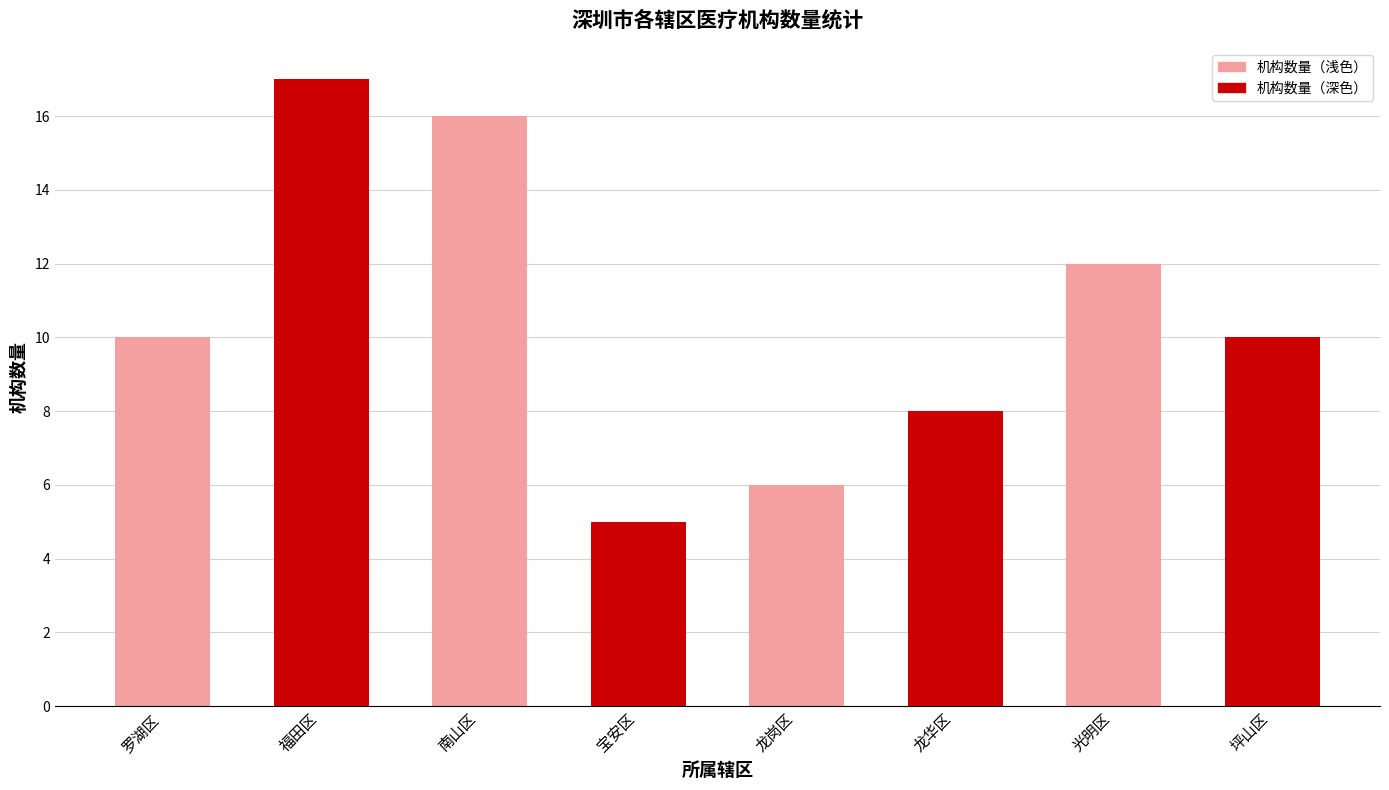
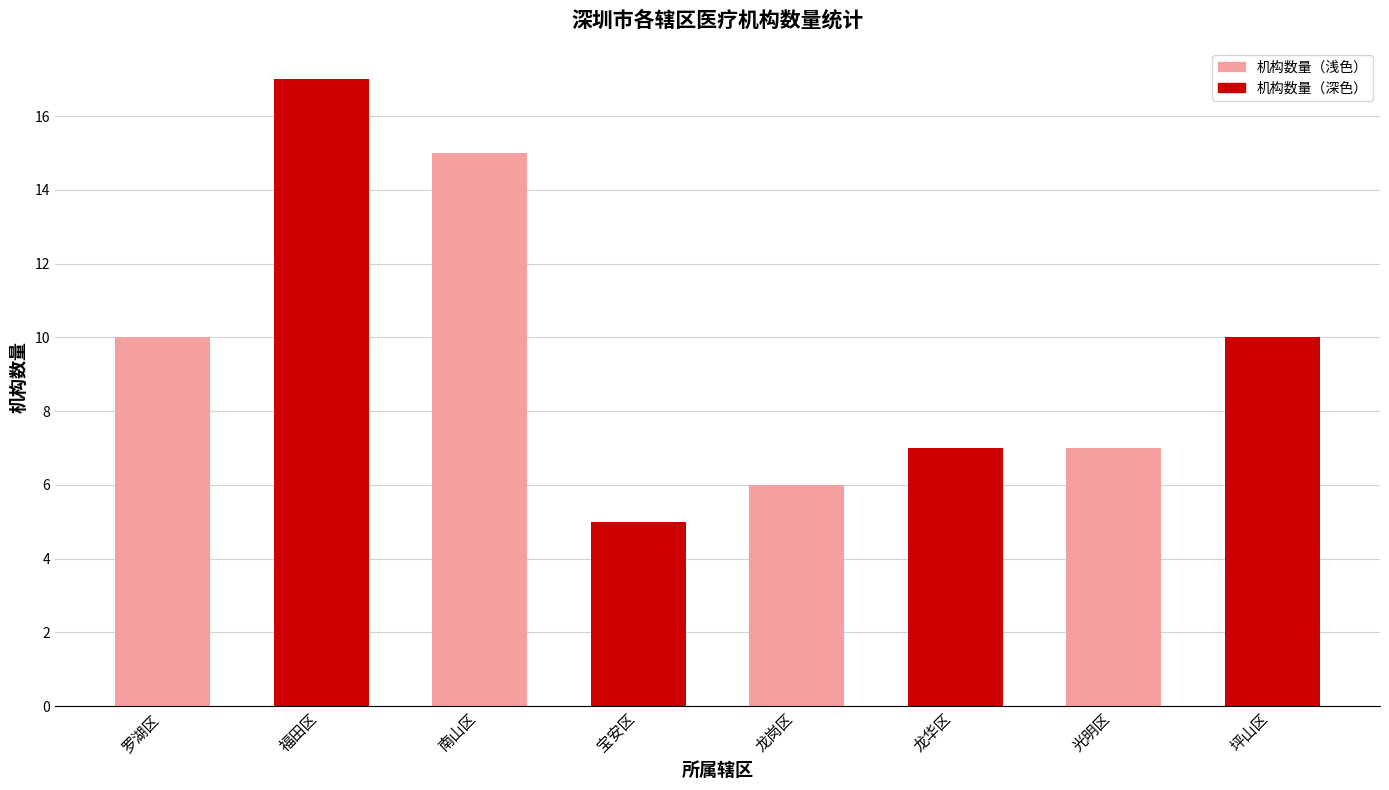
南山区: 16 -> 15
龙华区: 8 -> 7
光明区: 12 -> 7
